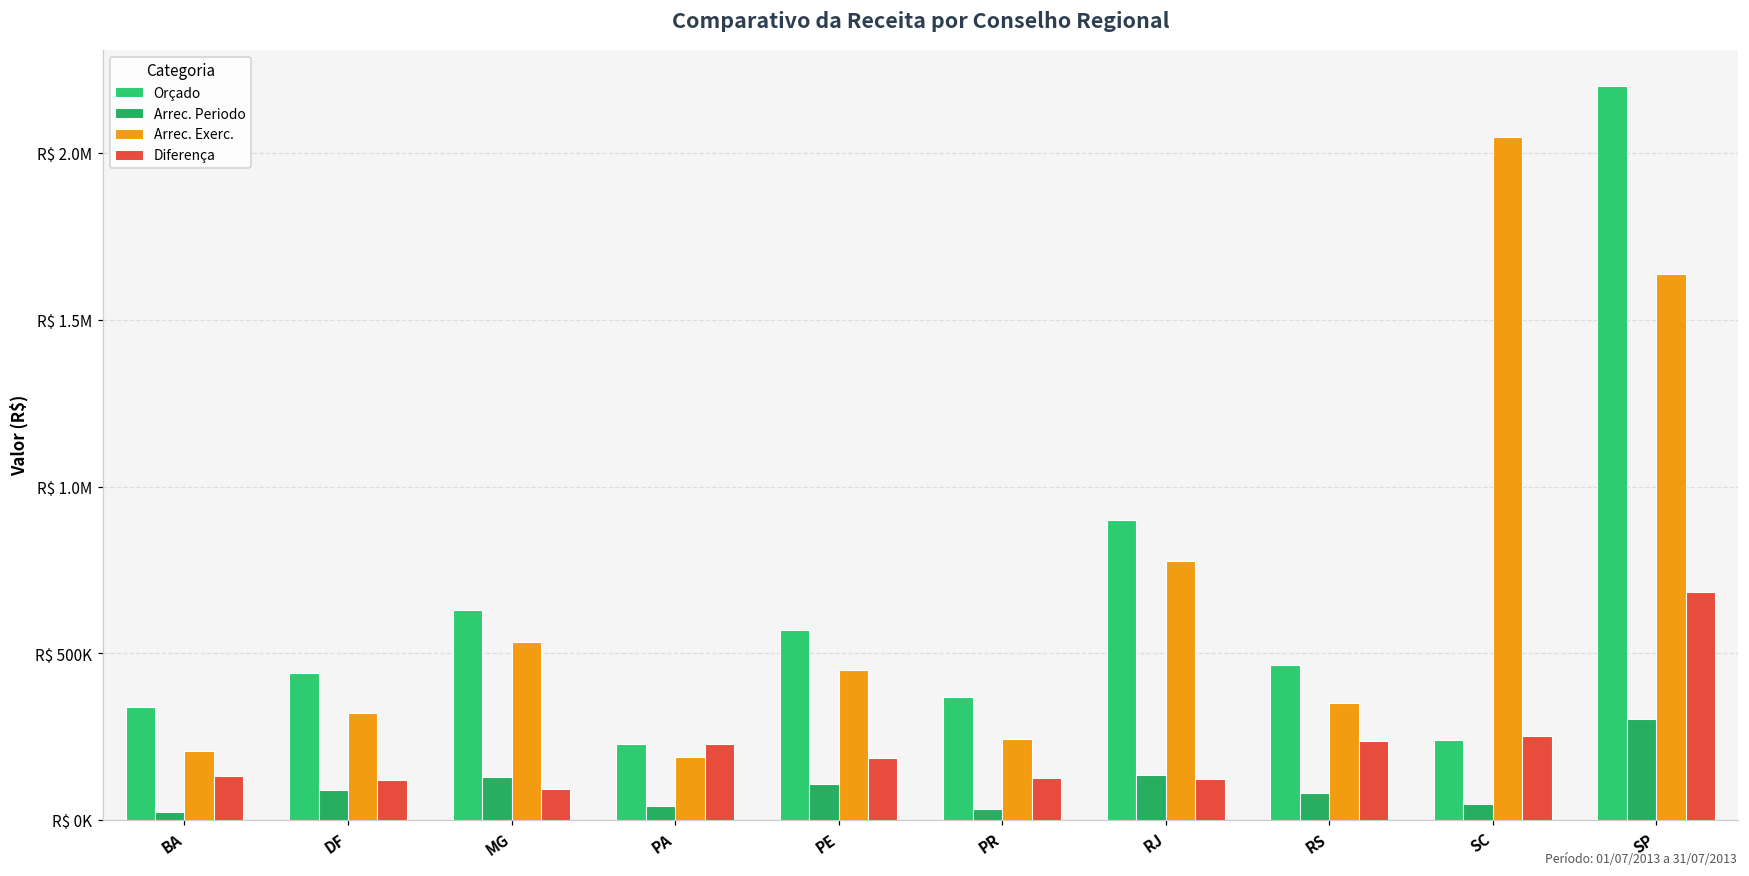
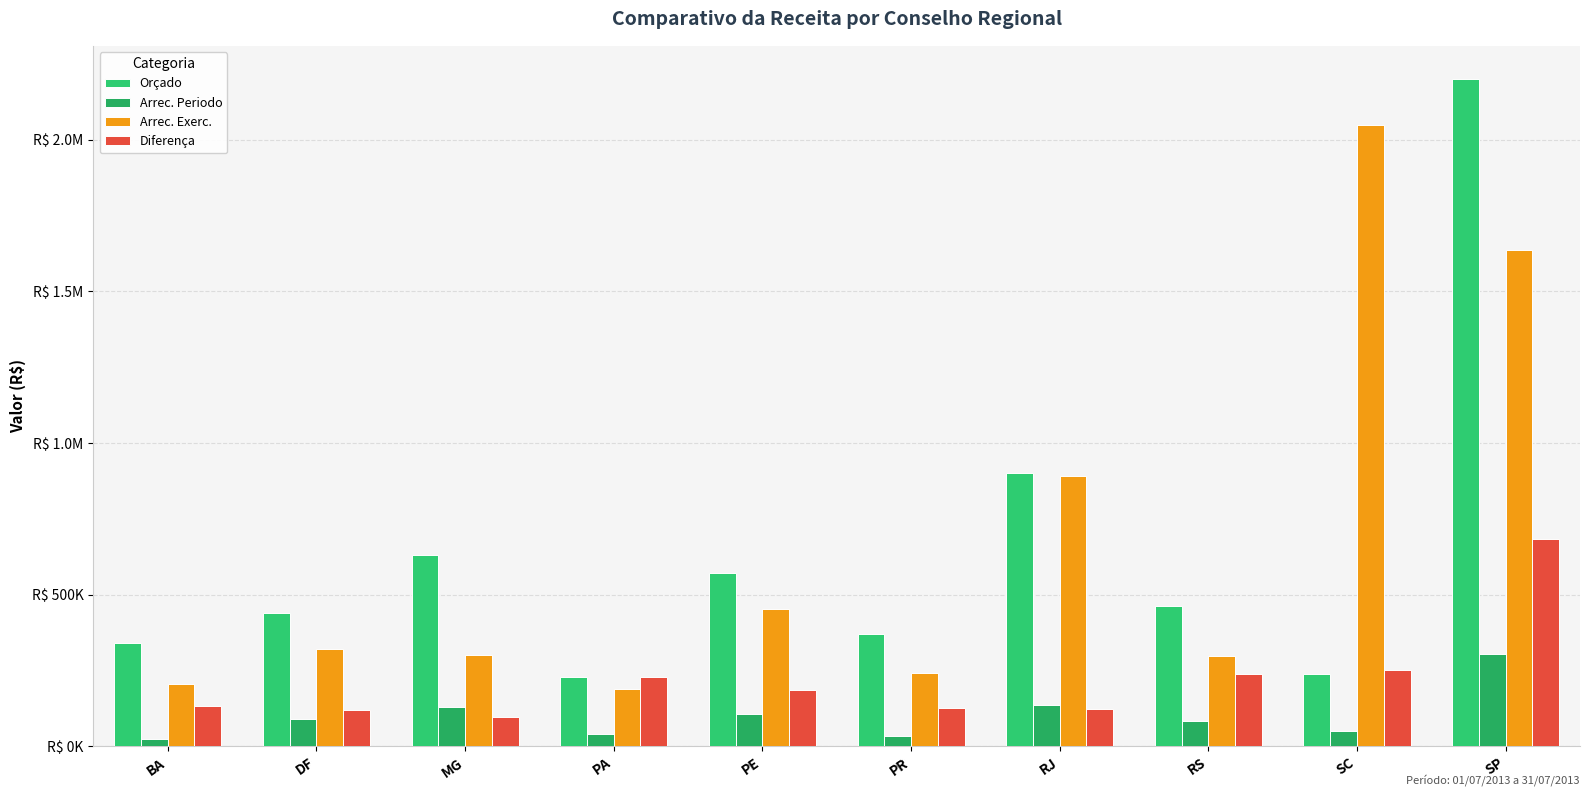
Arrec. Exerc., MG: R$ 530000 -> R$ 300000
Arrec. Exerc., RJ: R$ 780000 -> R$ 890000
Arrec. Exerc., RS: R$ 350000 -> R$ 300000
